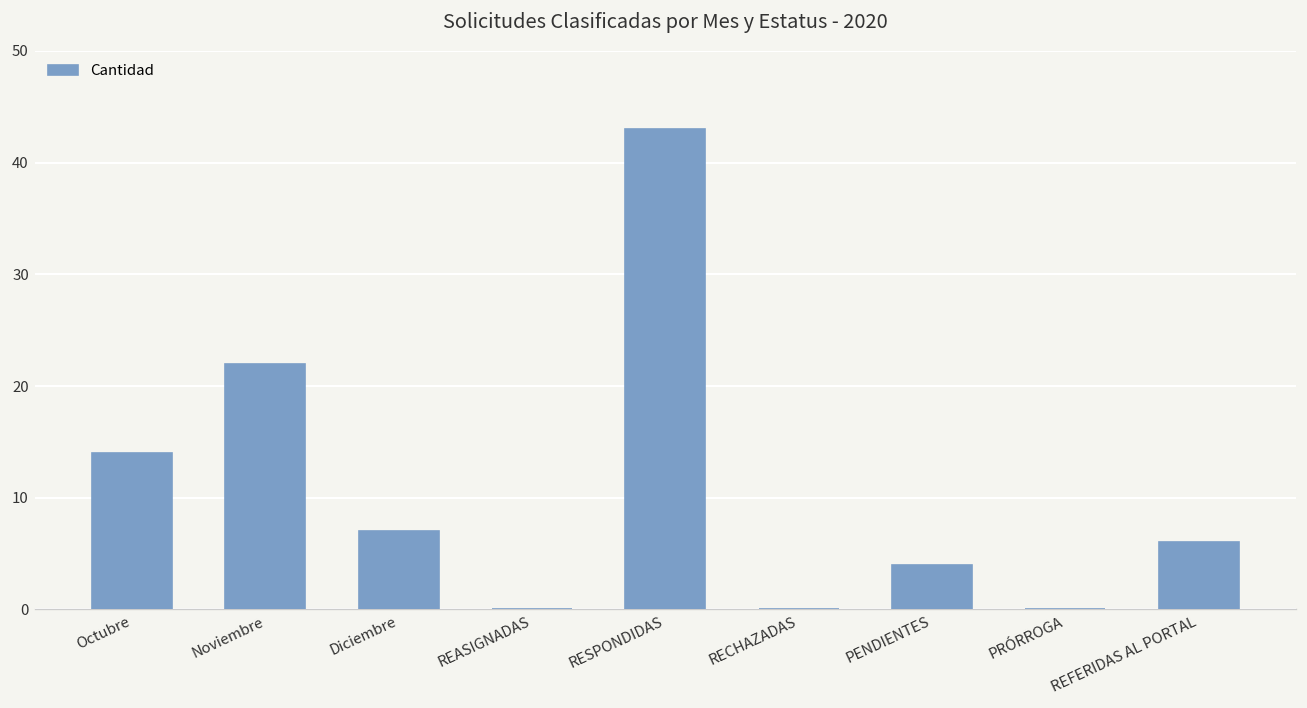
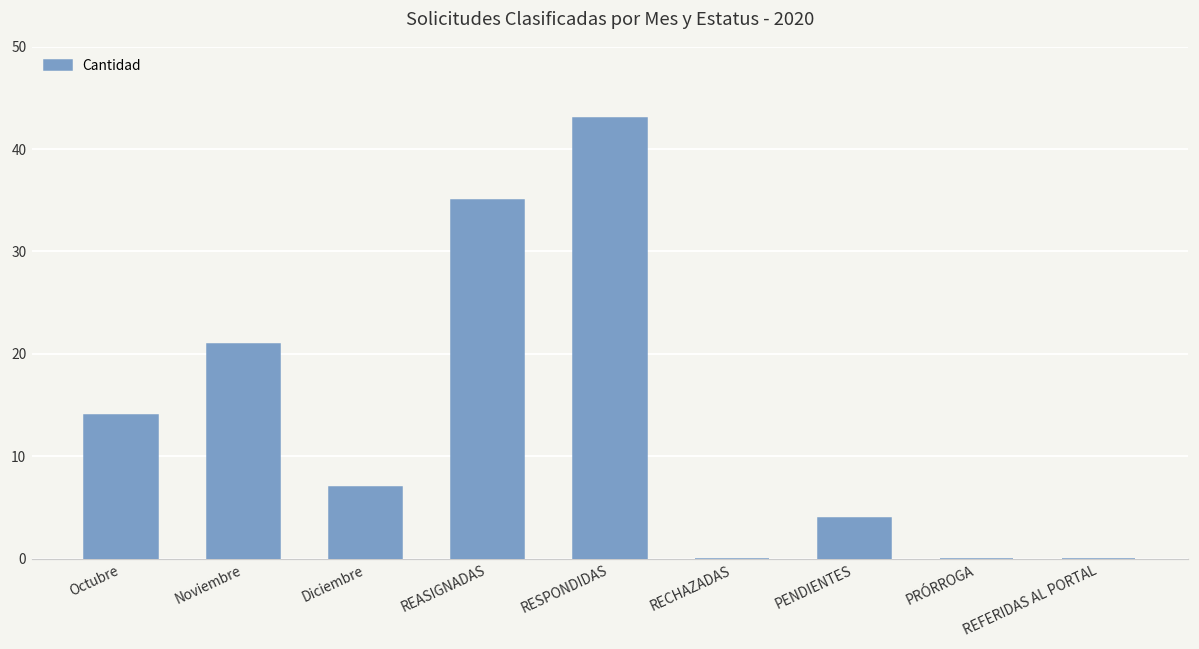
Noviembre: 22 -> 21
REASIGNADAS: 0 -> 35
REFERIDAS AL PORTAL: 6 -> 0
